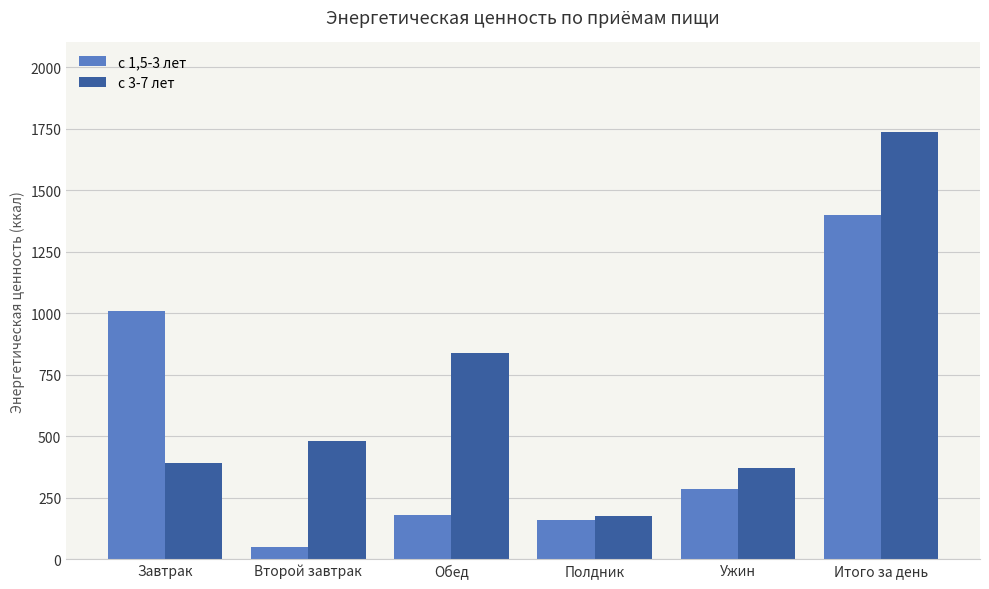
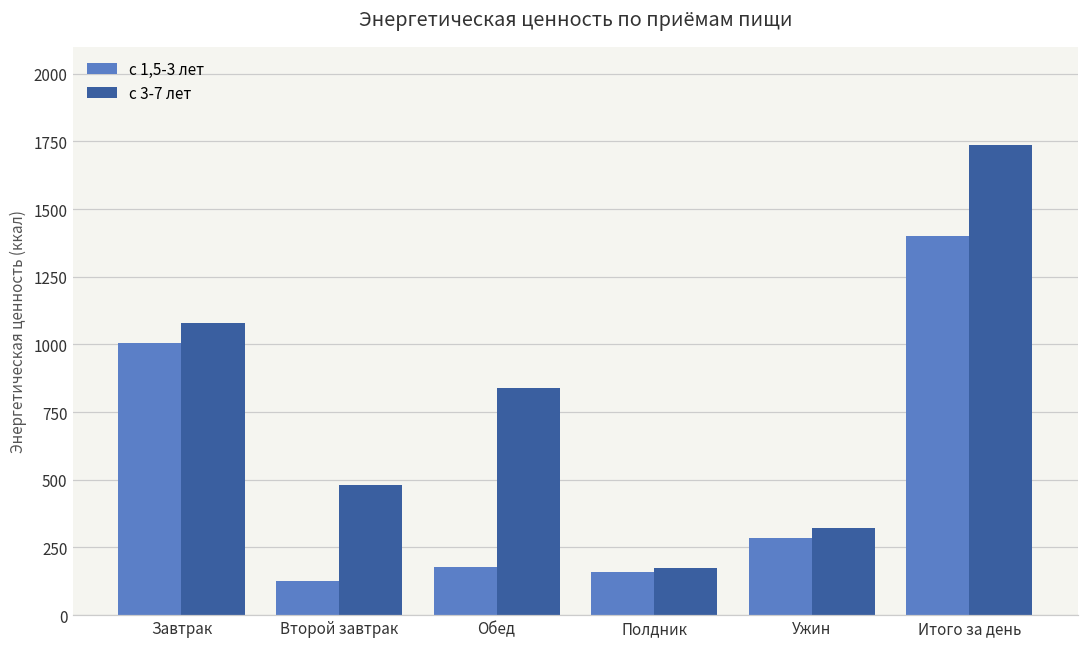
с 3-7 лет, Завтрак: 390 -> 1080
с 1,5-3 лет, Второй завтрак: 50 -> 130
с 3-7 лет, Ужин: 370 -> 320
